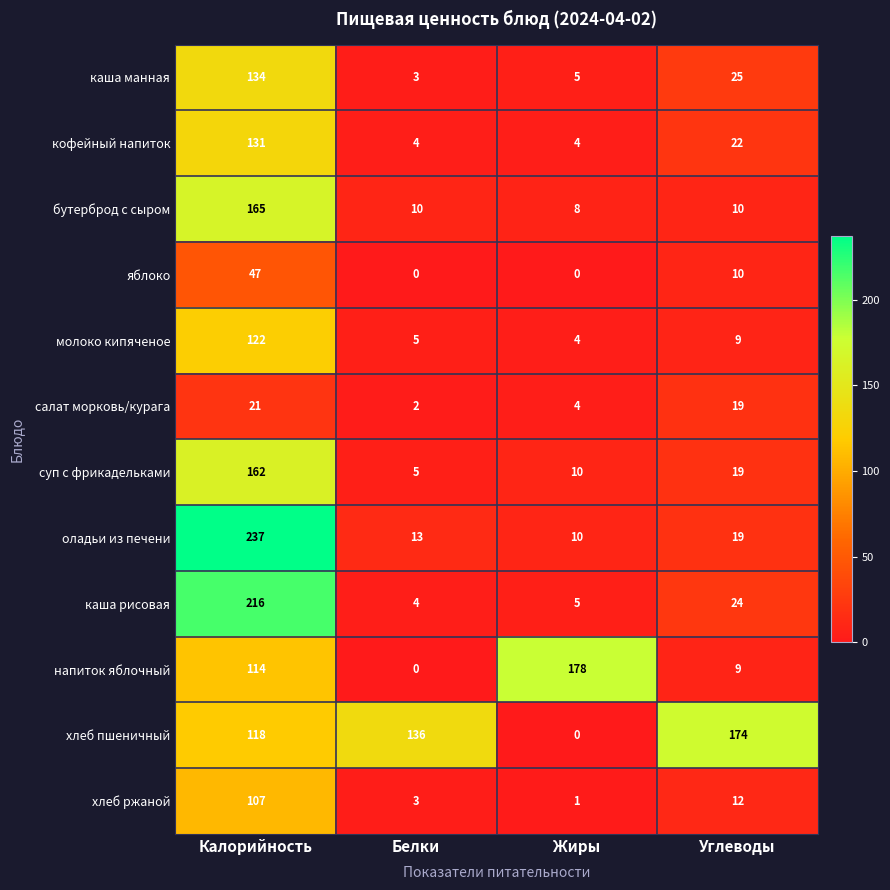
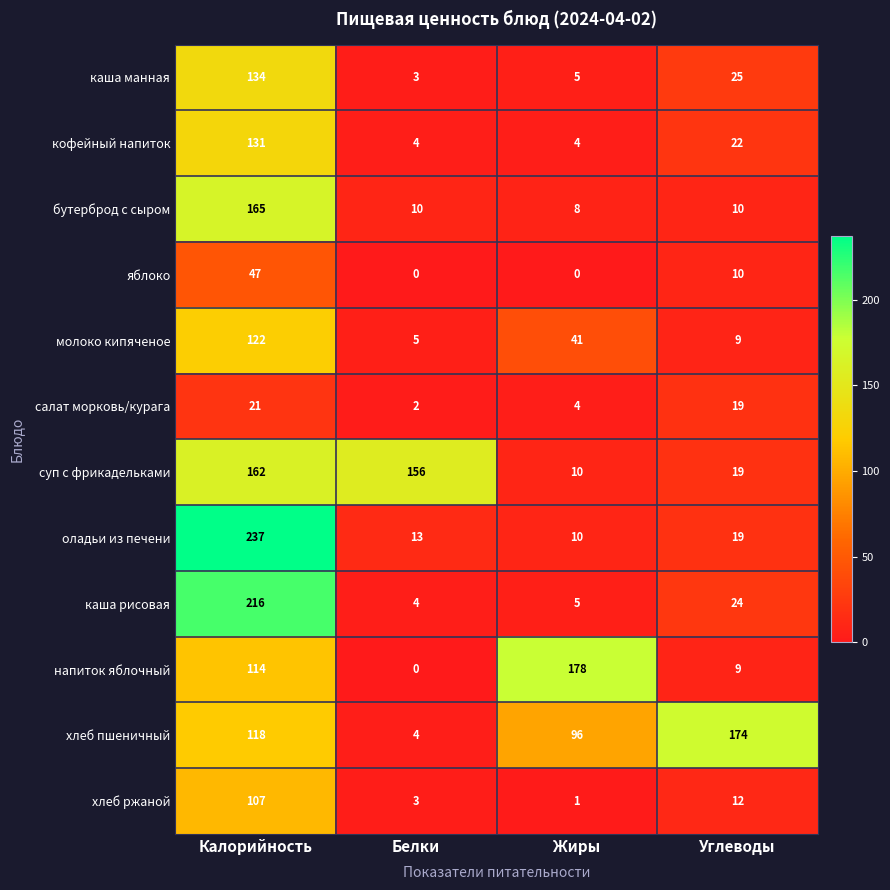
молоко кипяченое, Жиры: 4 -> 41
суп с фрикадельками, Белки: 5 -> 156
хлеб пшеничный, Белки: 136 -> 4
хлеб пшеничный, Жиры: 0 -> 96
